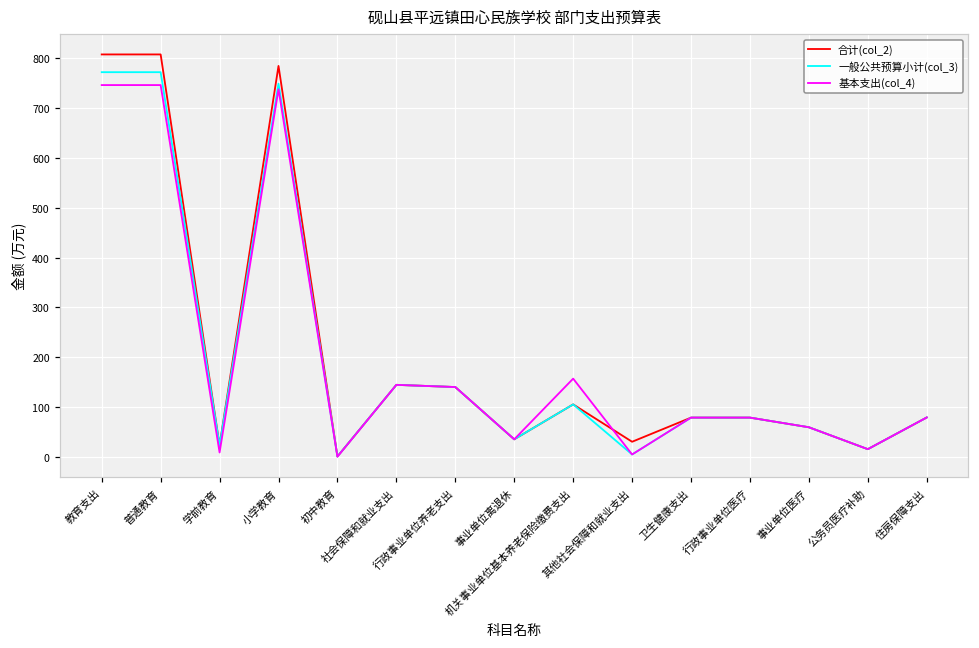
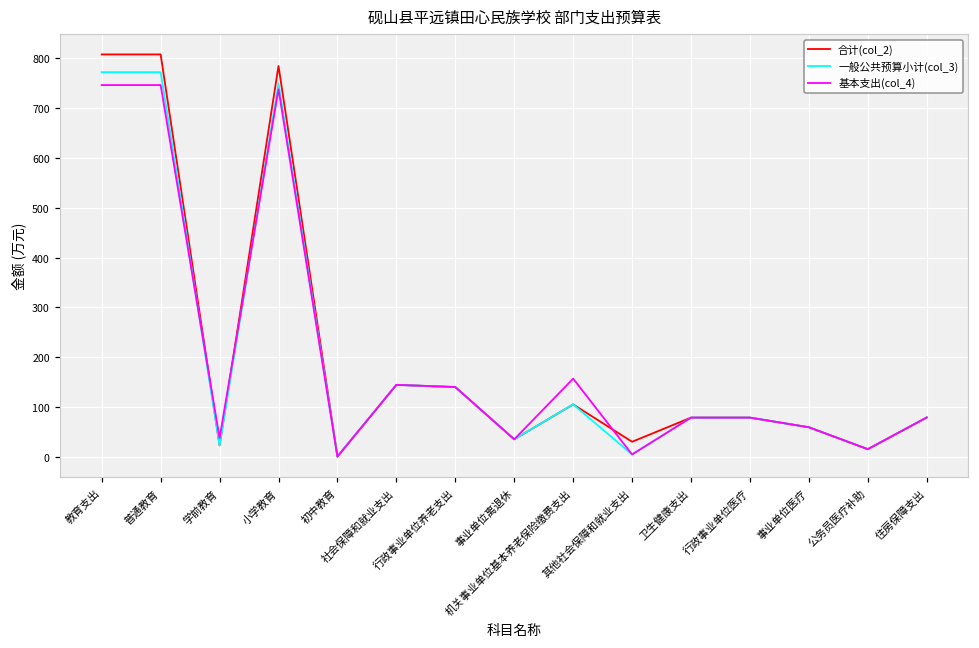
基本支出(col_4), 学前教育: 10 -> 40
